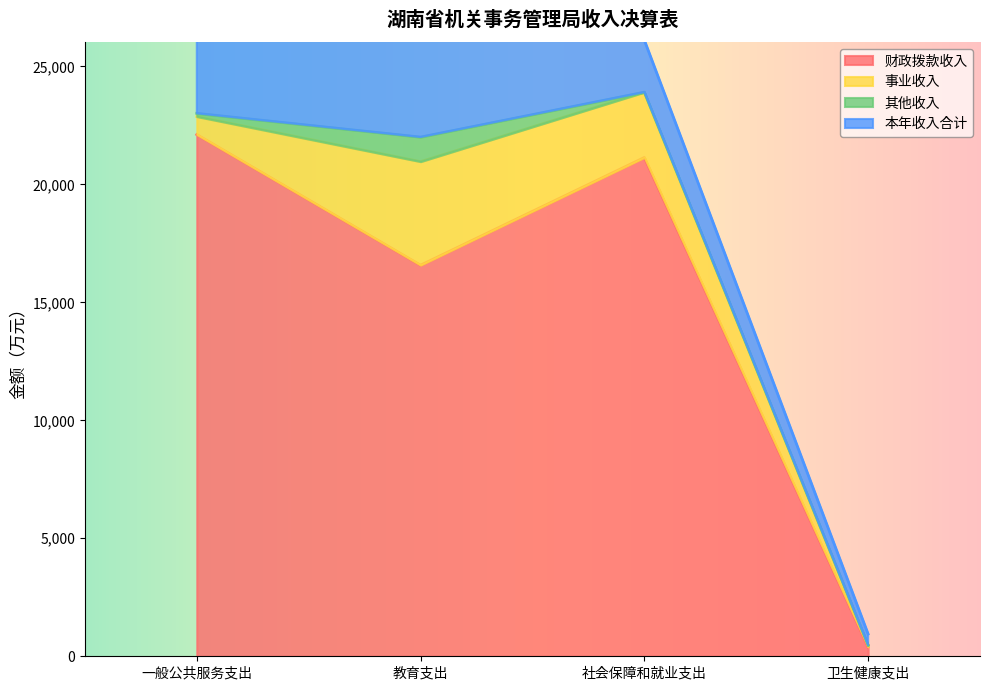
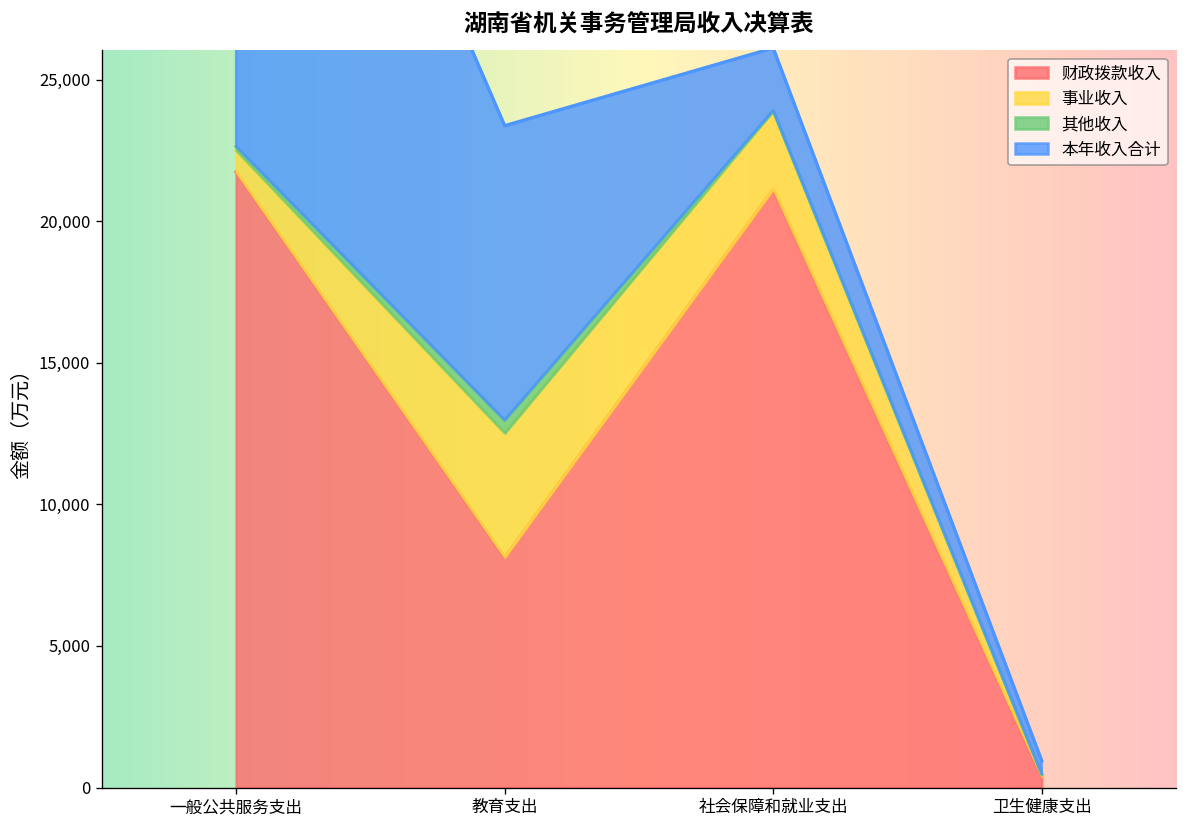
财政拨款收入, 一般公共服务支出: 22,100 -> 21,700
财政拨款收入, 教育支出: 16,600 -> 8,100
其他收入, 教育支出: 1,000 -> 500
